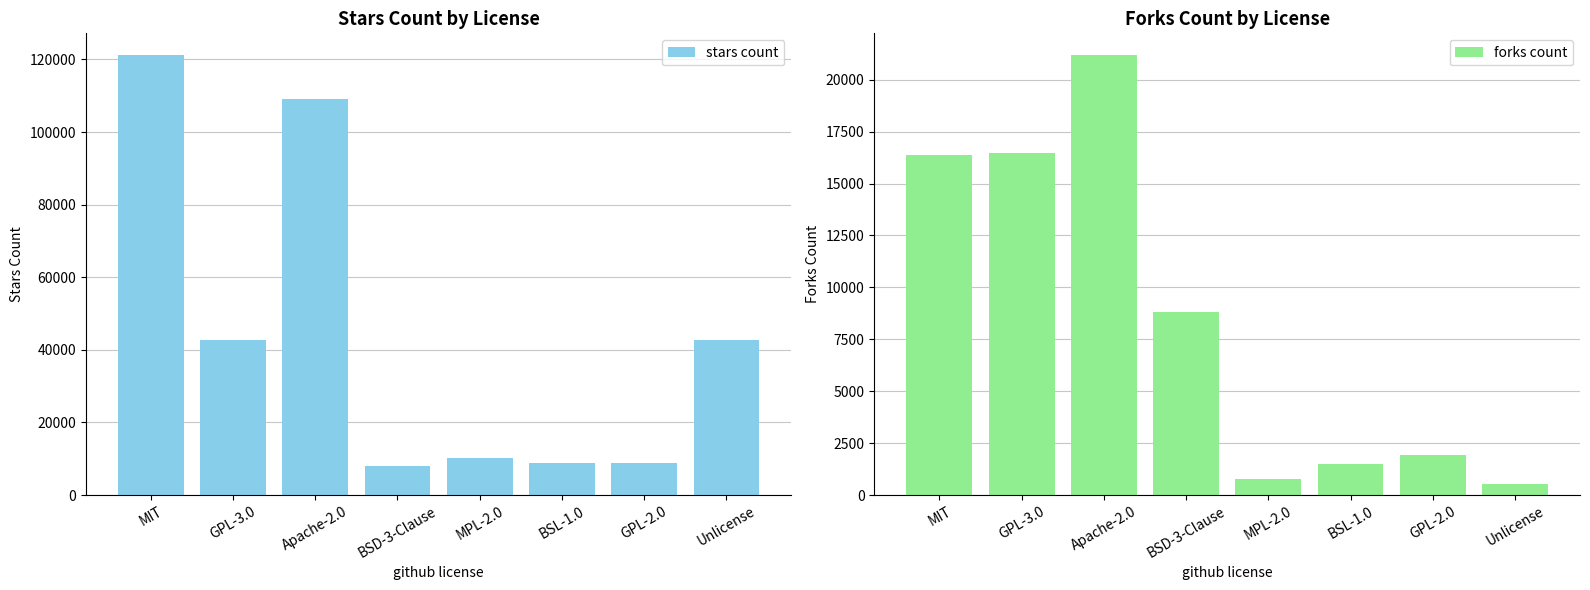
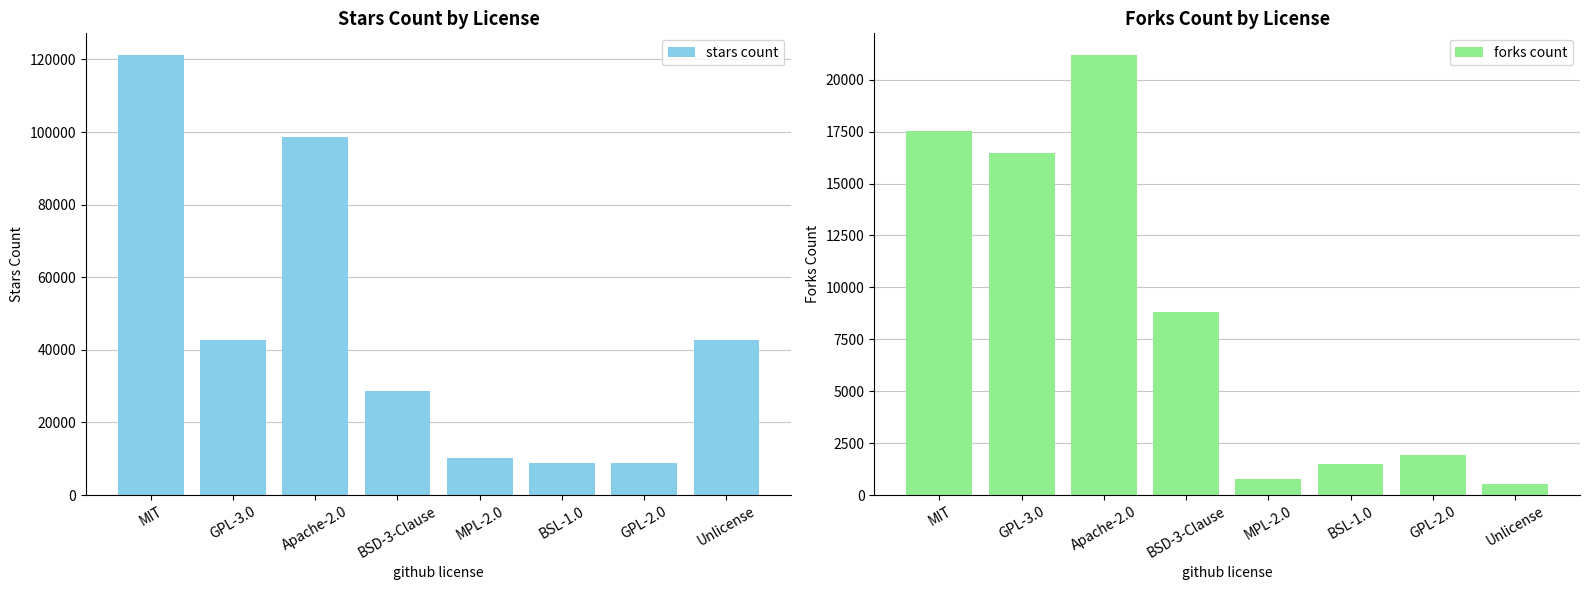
Stars Count by License, Apache-2.0: 109000 -> 99000
Stars Count by License, BSD-3-Clause: 8000 -> 29000
Forks Count by License, MIT: 16400 -> 17500
